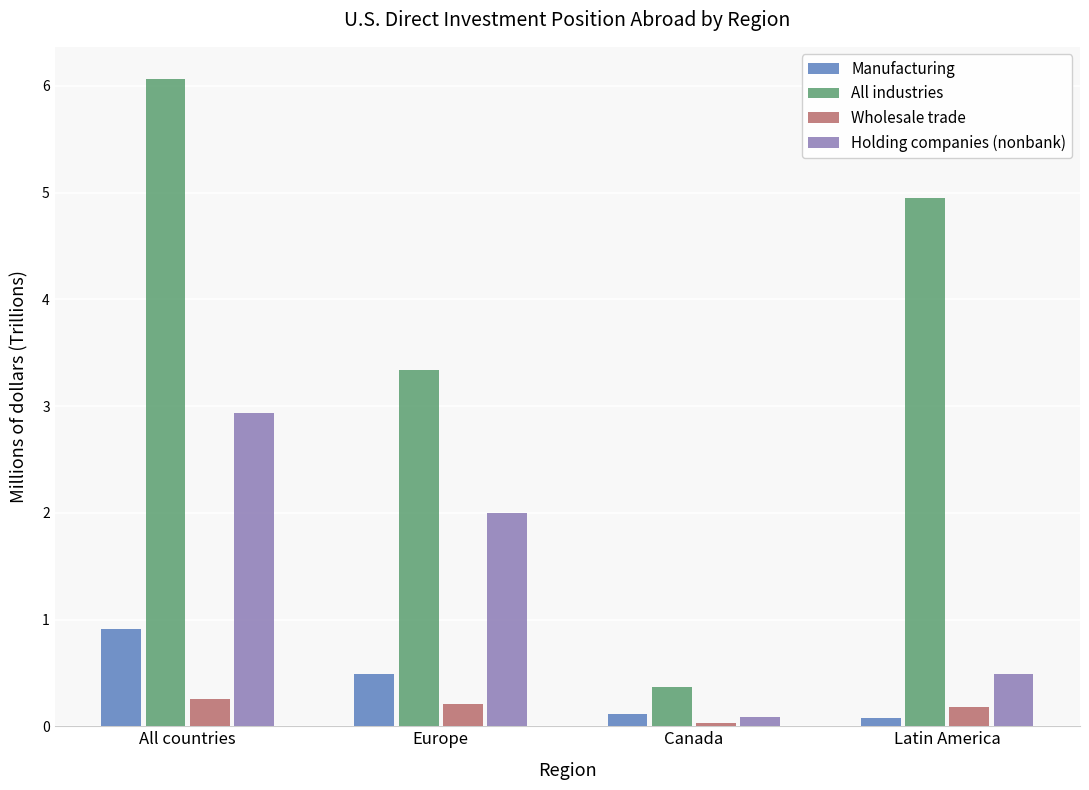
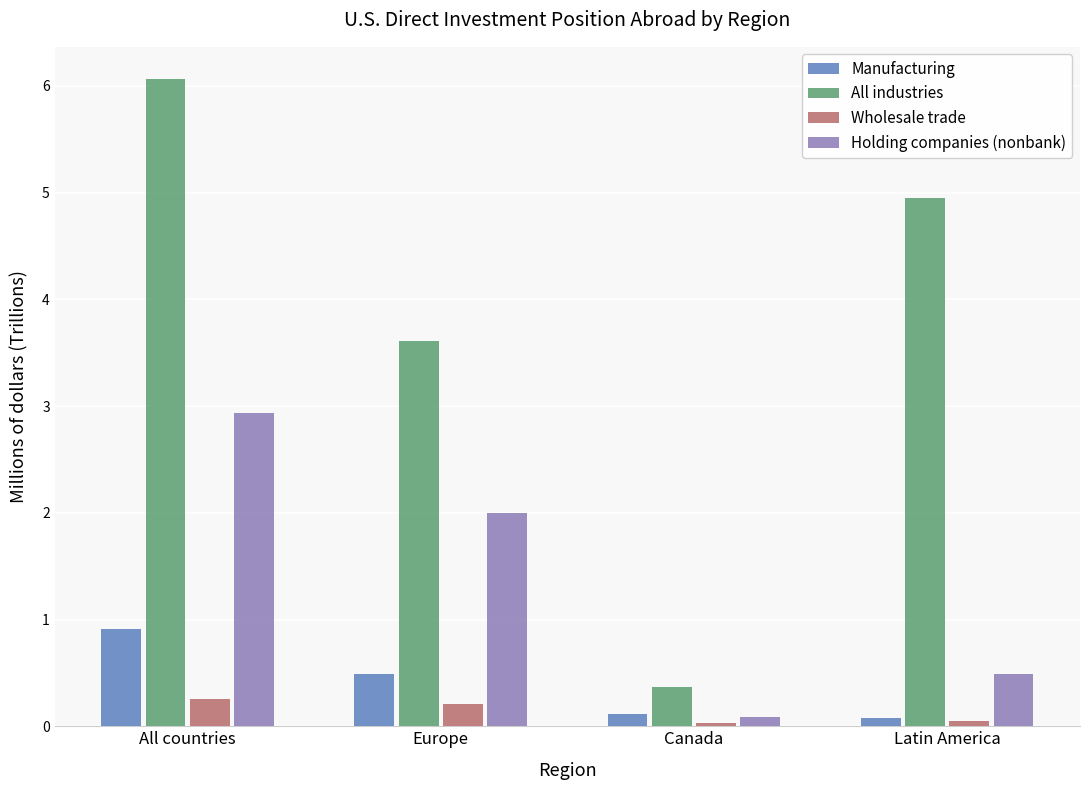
All industries, Europe: 3.33 -> 3.61
Wholesale trade, Latin America: 0.18 -> 0.05
